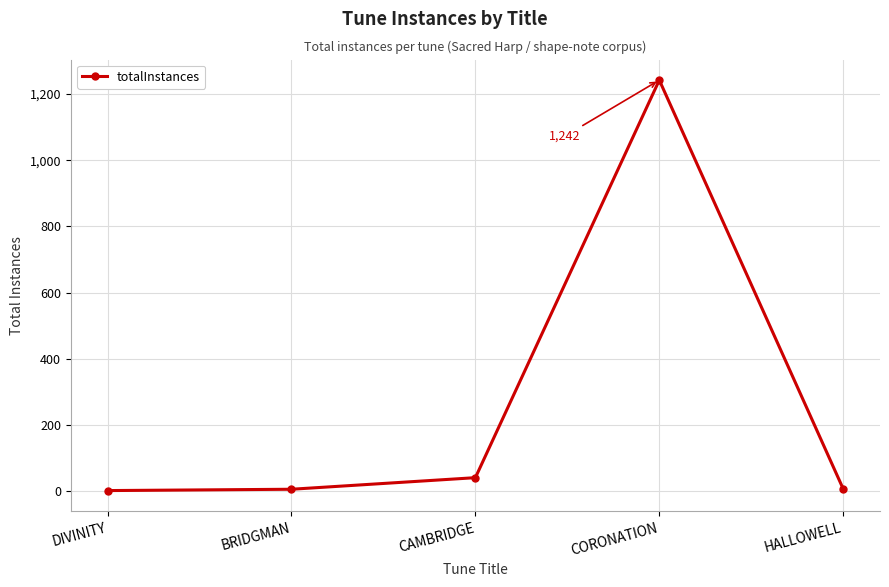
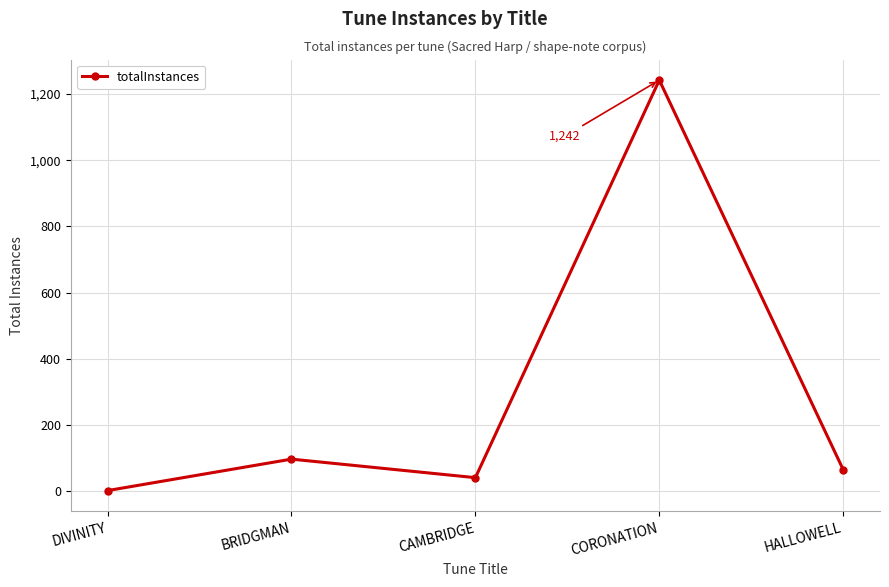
BRIDGMAN: 10 -> 100
HALLOWELL: 10 -> 70
